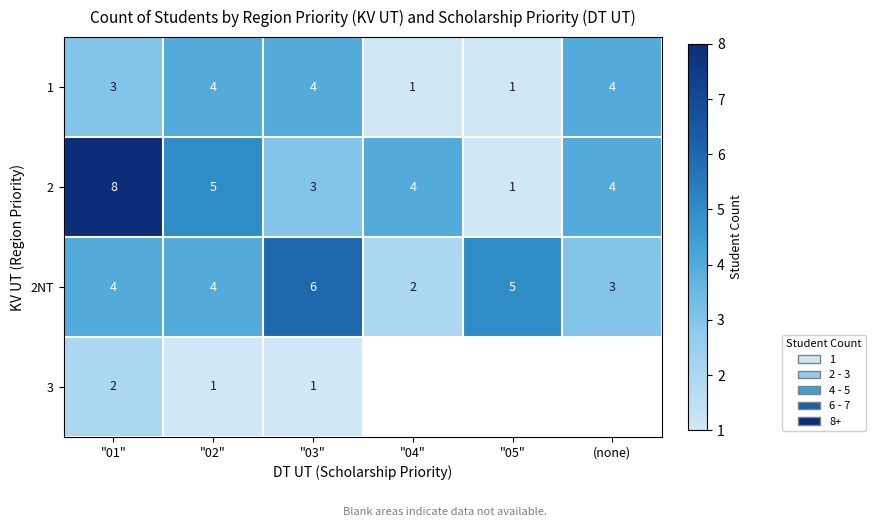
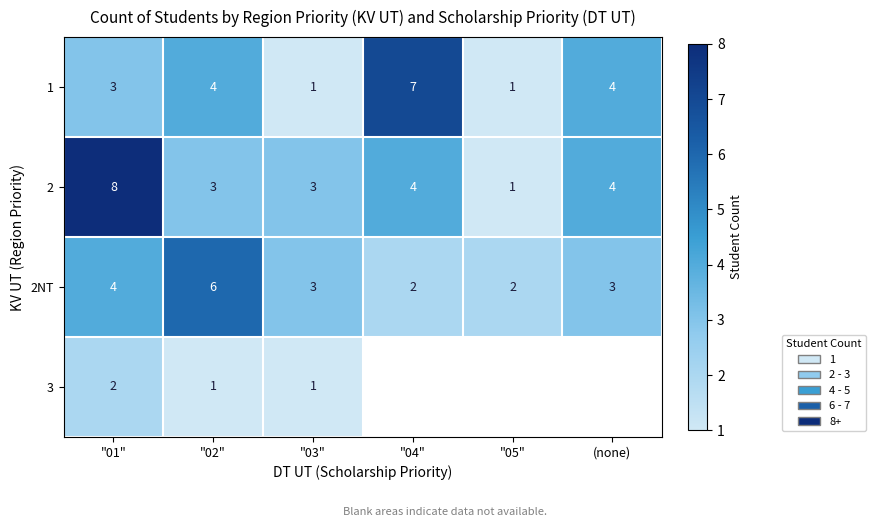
1, "03": 4 -> 1
1, "04": 1 -> 7
2, "02": 5 -> 3
2NT, "02": 4 -> 6
2NT, "03": 6 -> 3
2NT, "05": 5 -> 2
